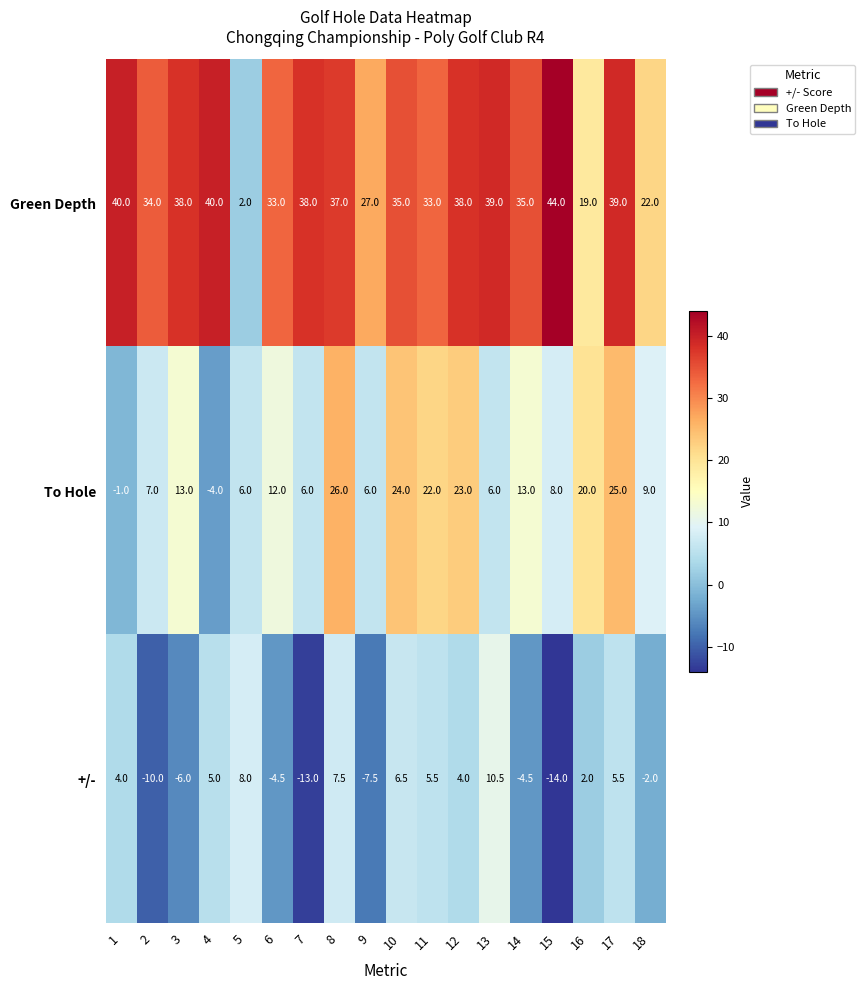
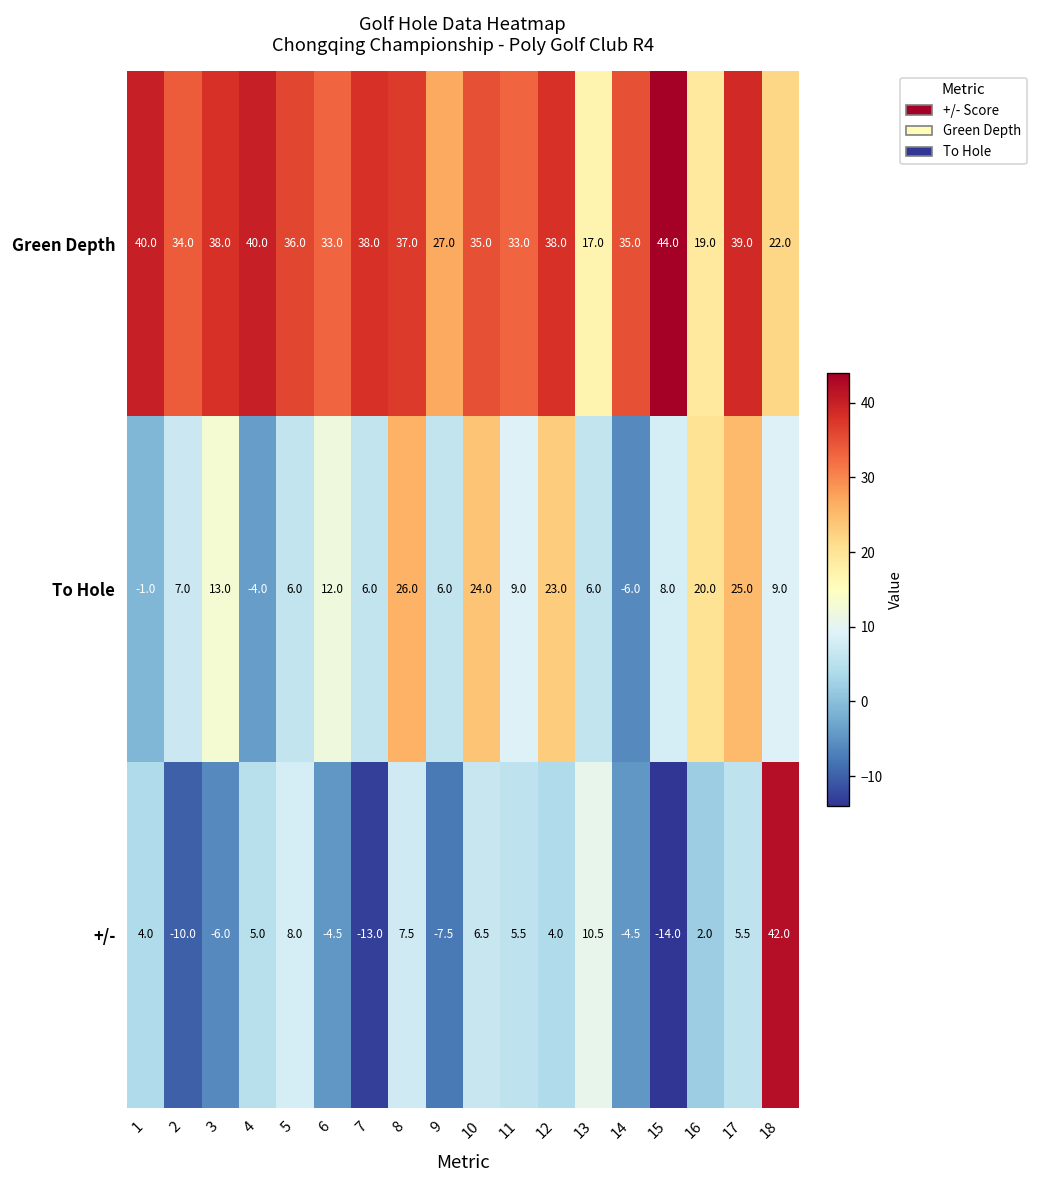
Green Depth, 5: 2.0 -> 36.0
Green Depth, 13: 39.0 -> 17.0
To Hole, 11: 22.0 -> 9.0
To Hole, 14: 13.0 -> -6.0
+/-, 18: -2.0 -> 42.0
